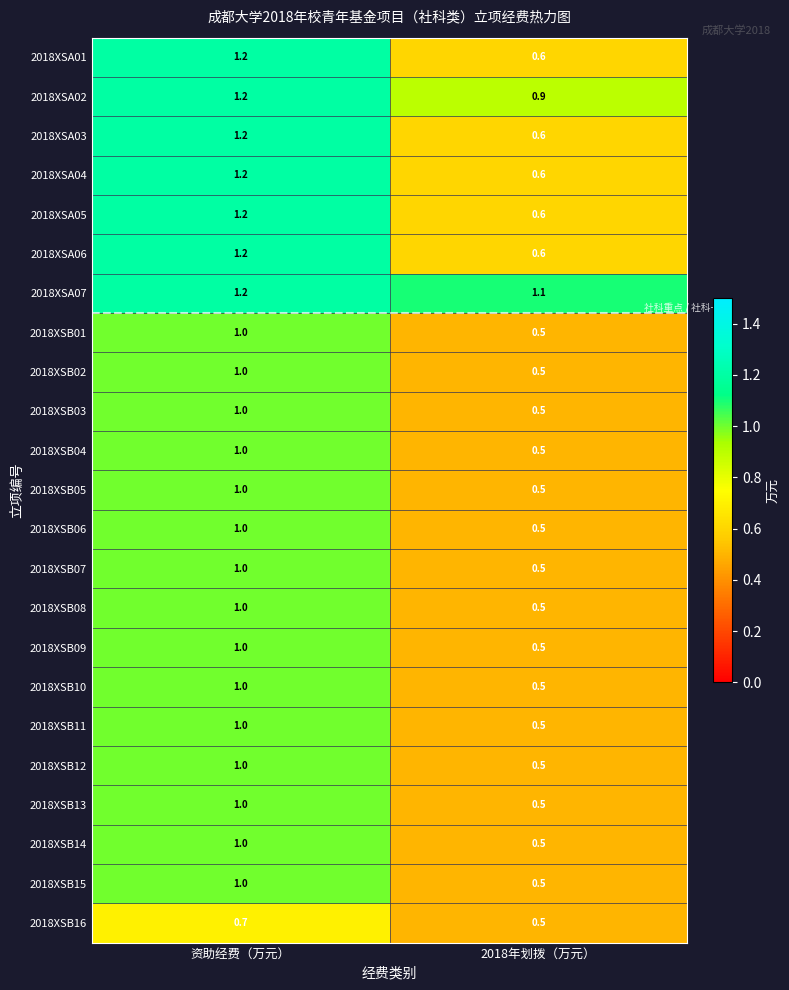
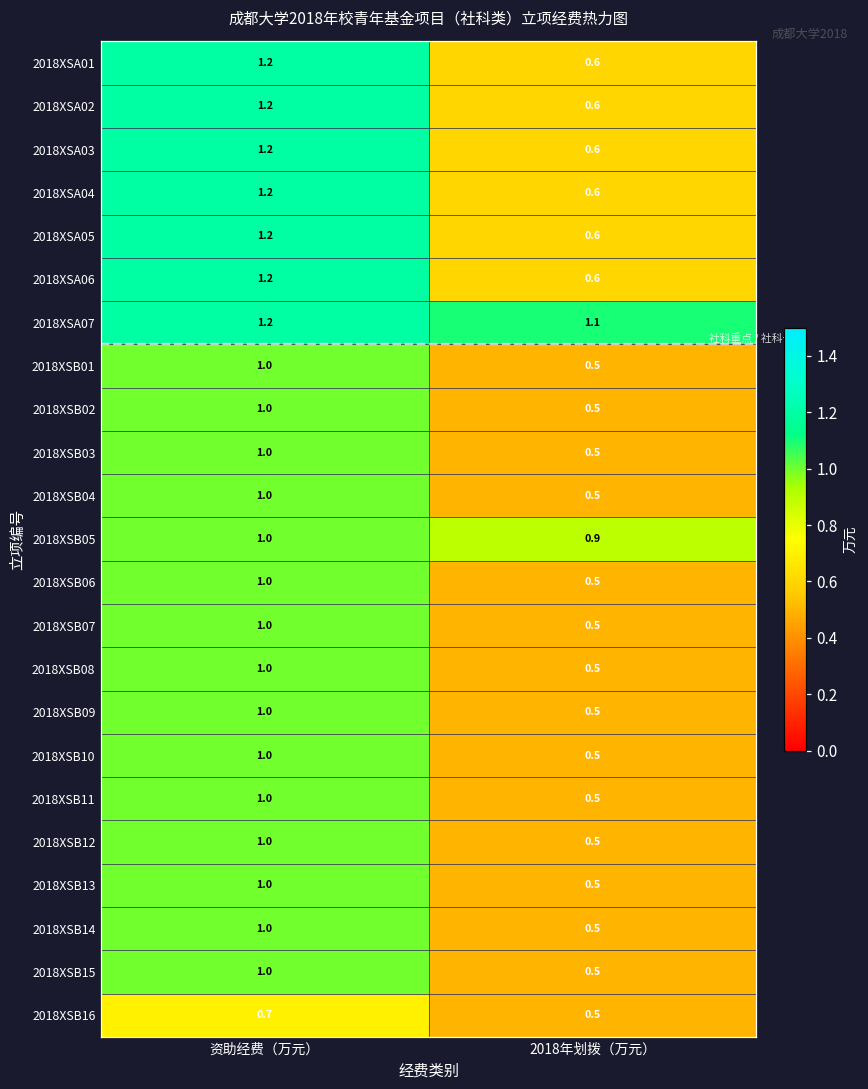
2018XSA02, 2018年划拨（万元）: 0.9 -> 0.6
2018XSB05, 2018年划拨（万元）: 0.5 -> 0.9
